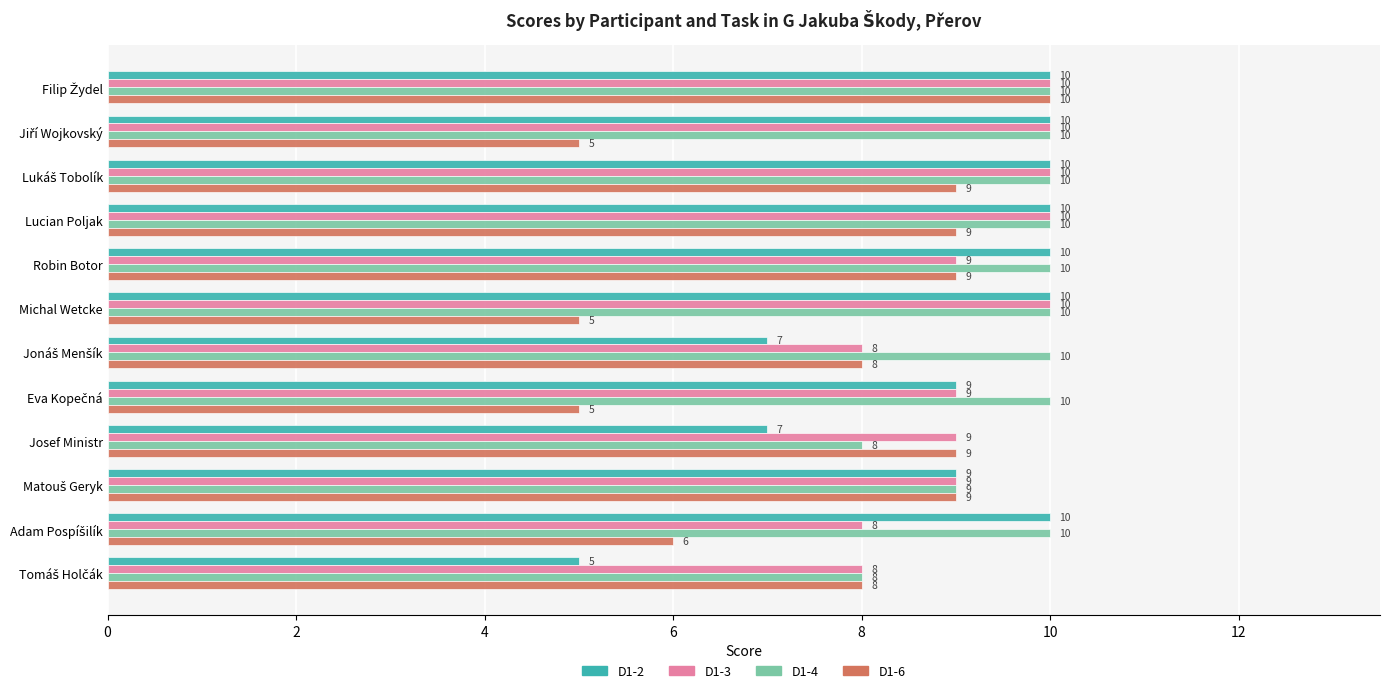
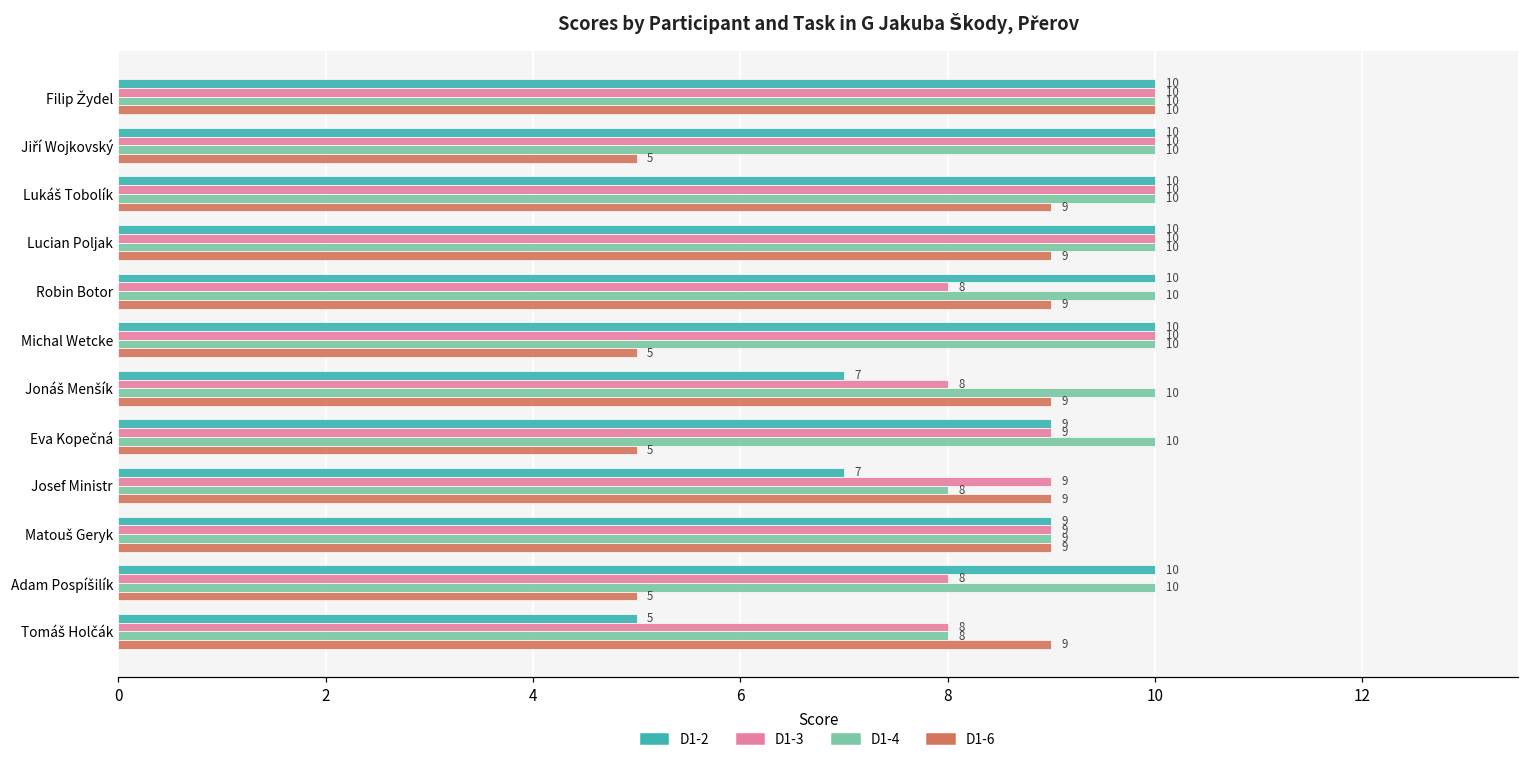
D1-3, Robin Botor: 9 -> 8
D1-6, Jonáš Menšík: 8 -> 9
D1-6, Adam Pospíšilík: 6 -> 5
D1-6, Tomáš Holčák: 8 -> 9
